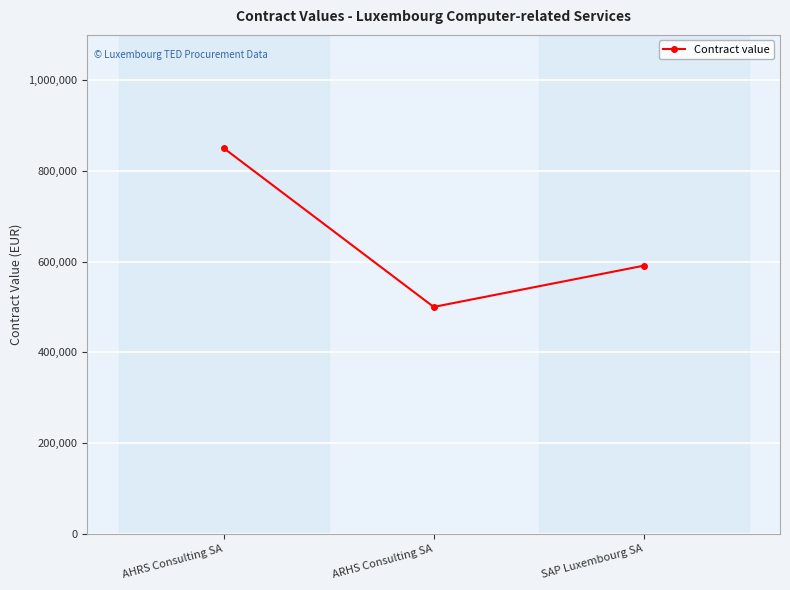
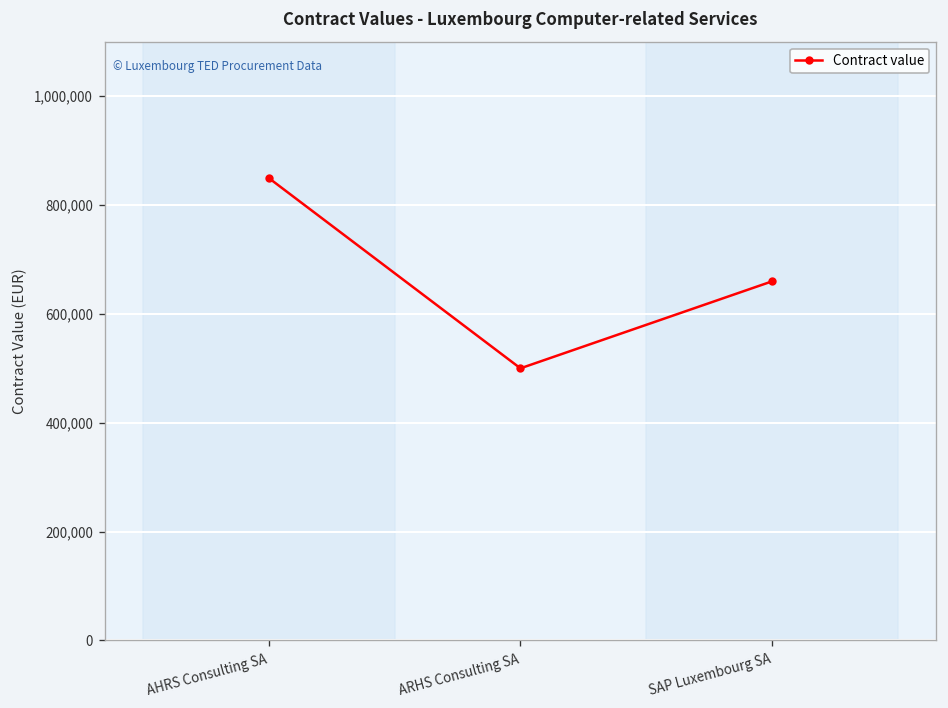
SAP Luxembourg SA: 590,000 -> 660,000
